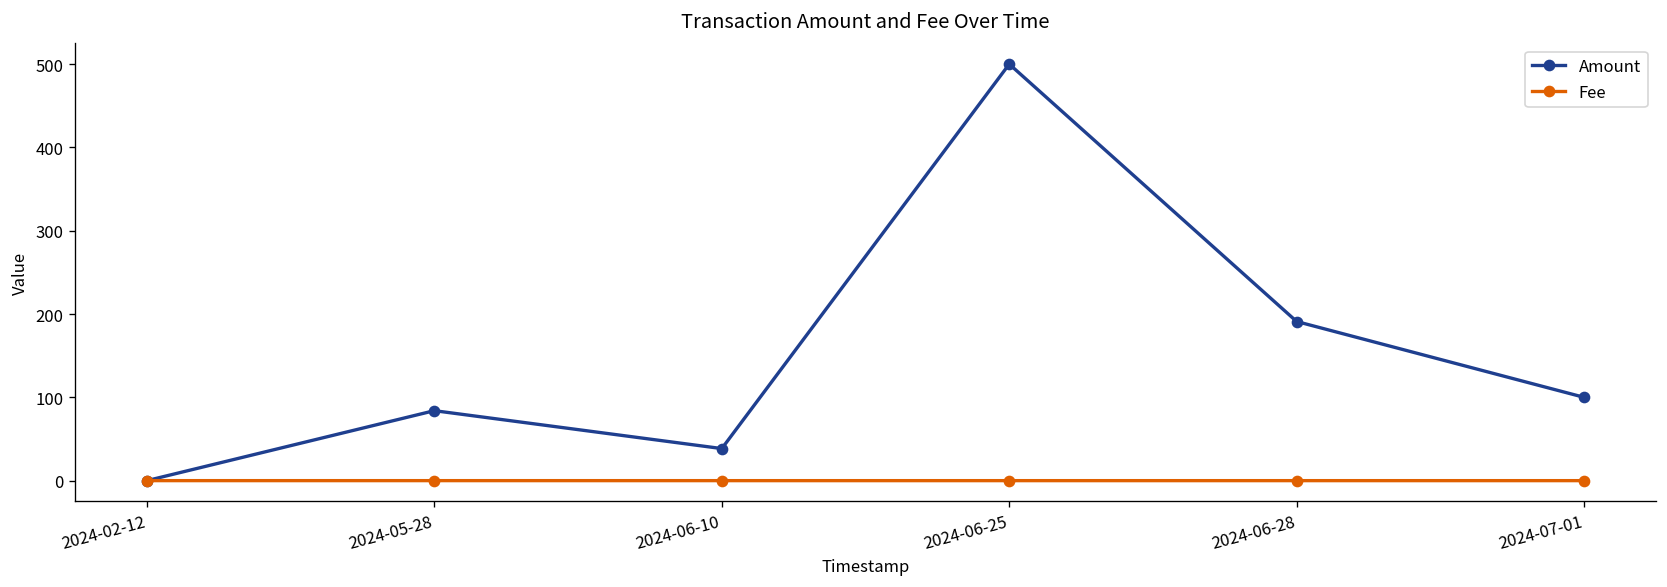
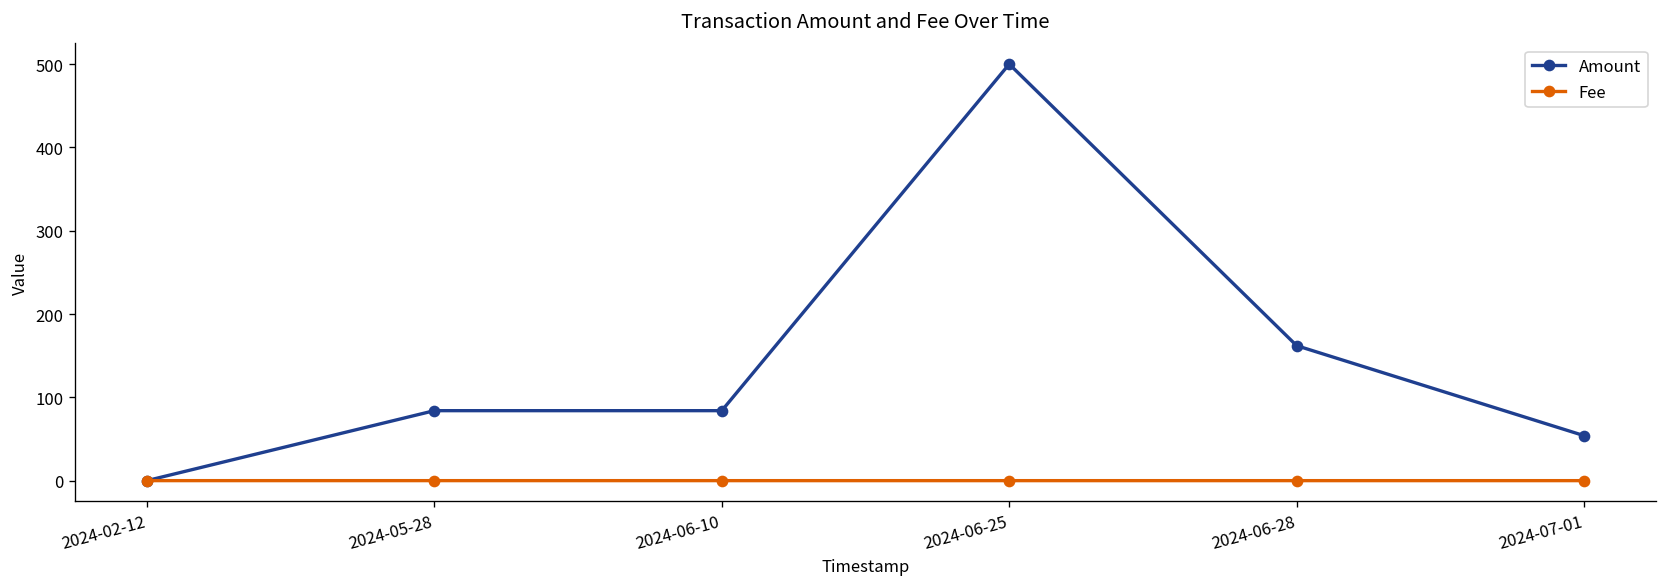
Amount, 2024-06-10: 40 -> 80
Amount, 2024-06-28: 190 -> 160
Amount, 2024-07-01: 100 -> 50
